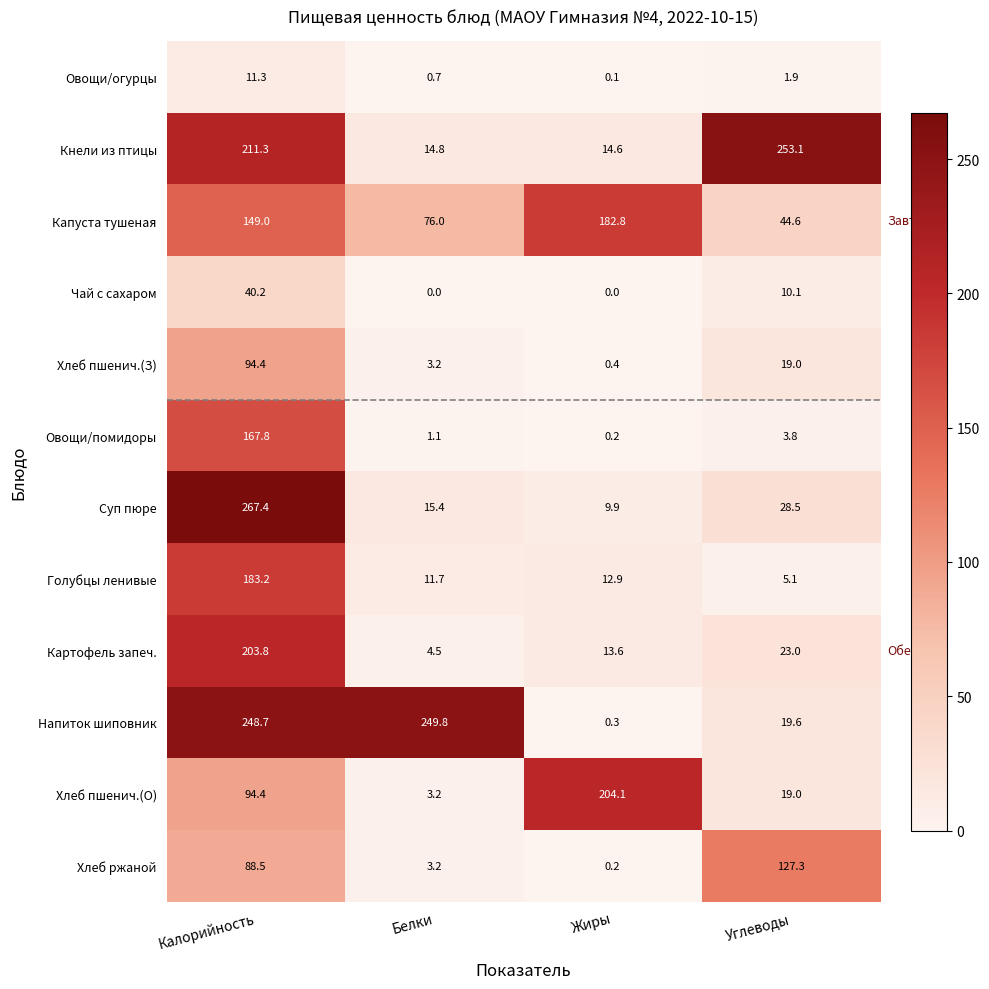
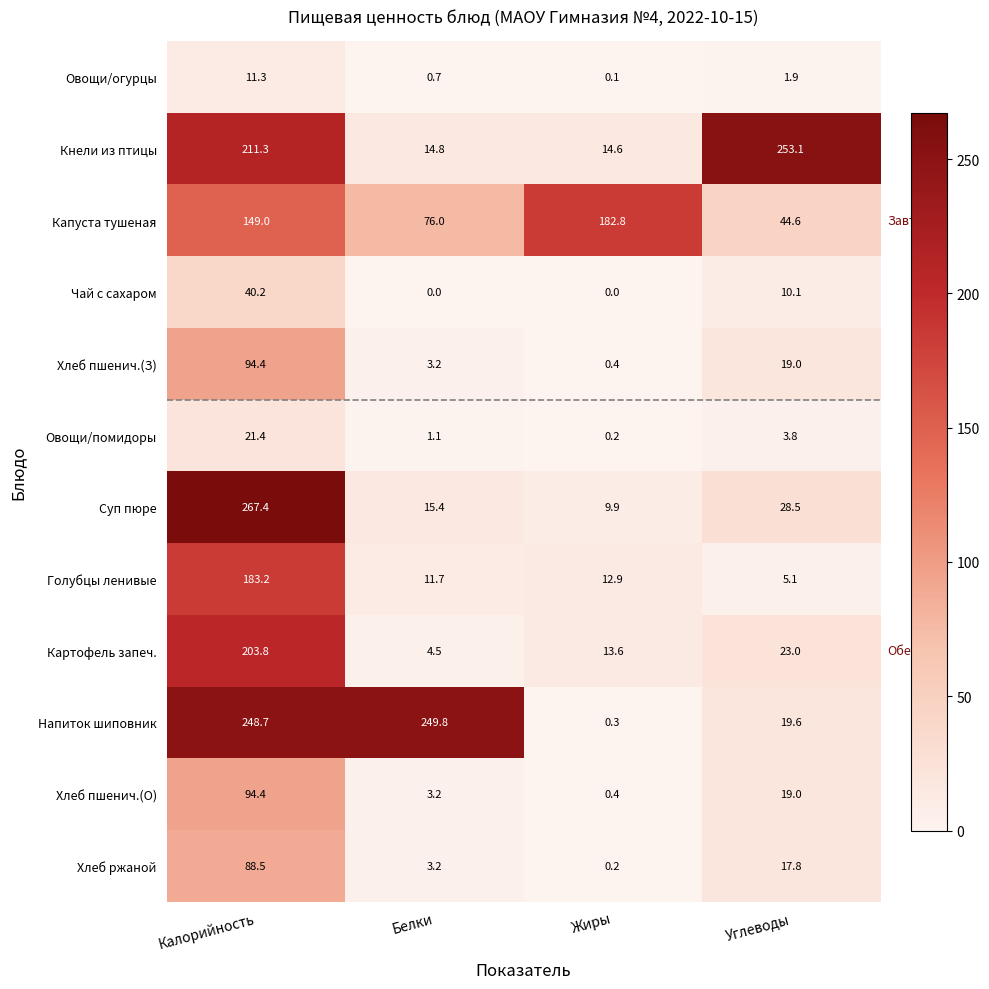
Овощи/помидоры, Калорийность: 167.8 -> 21.4
Хлеб пшенич.(О), Жиры: 204.1 -> 0.4
Хлеб ржаной, Углеводы: 127.3 -> 17.8
